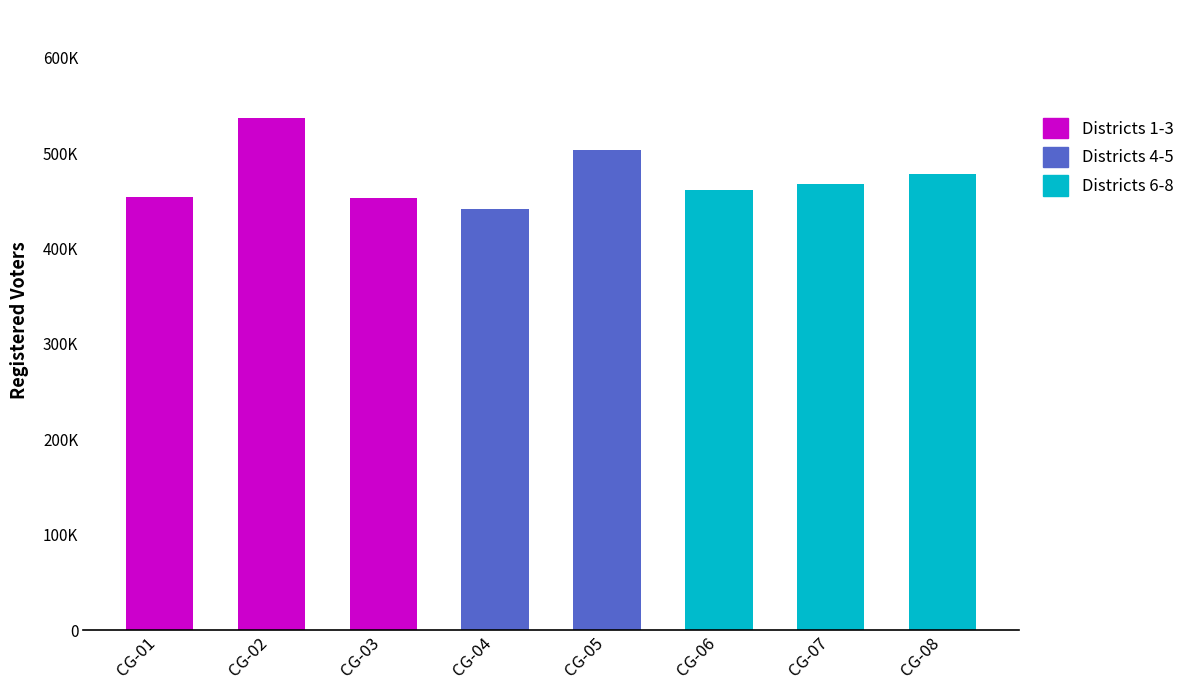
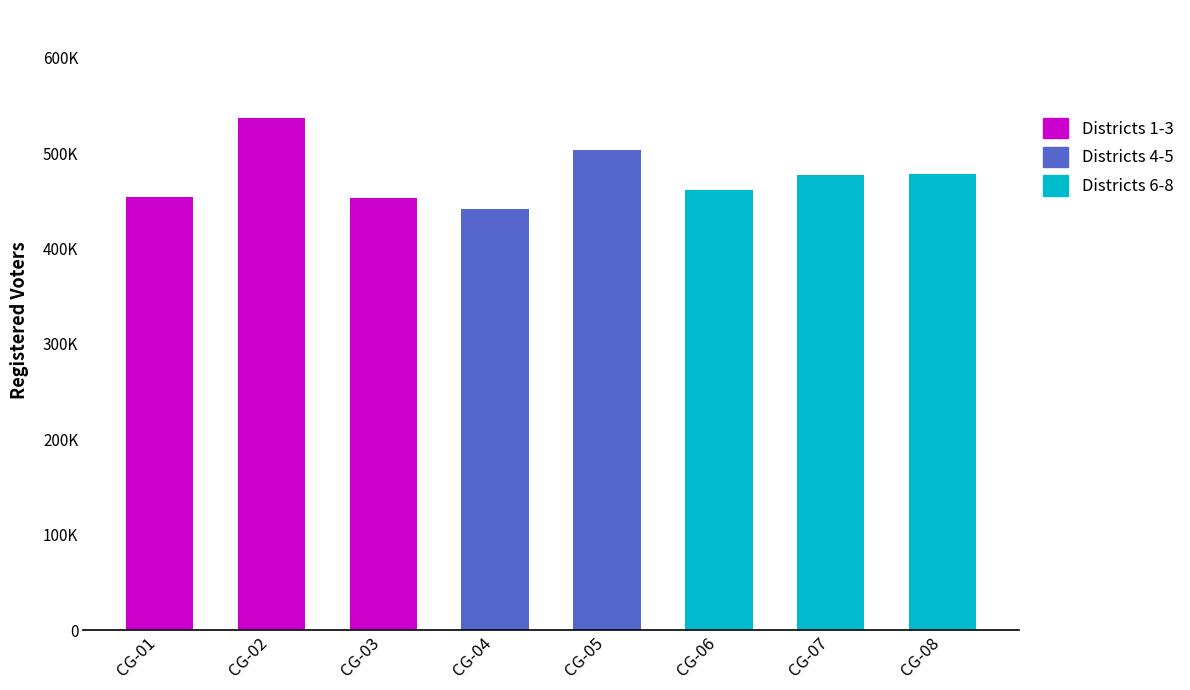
CG-07: 470000 -> 480000
